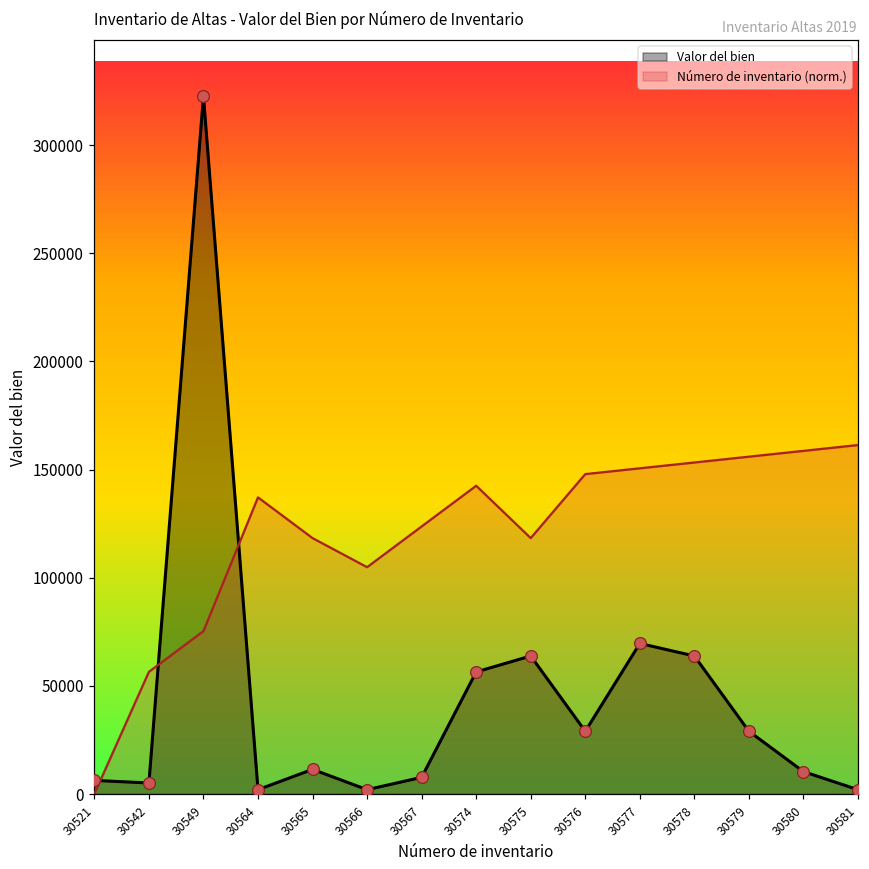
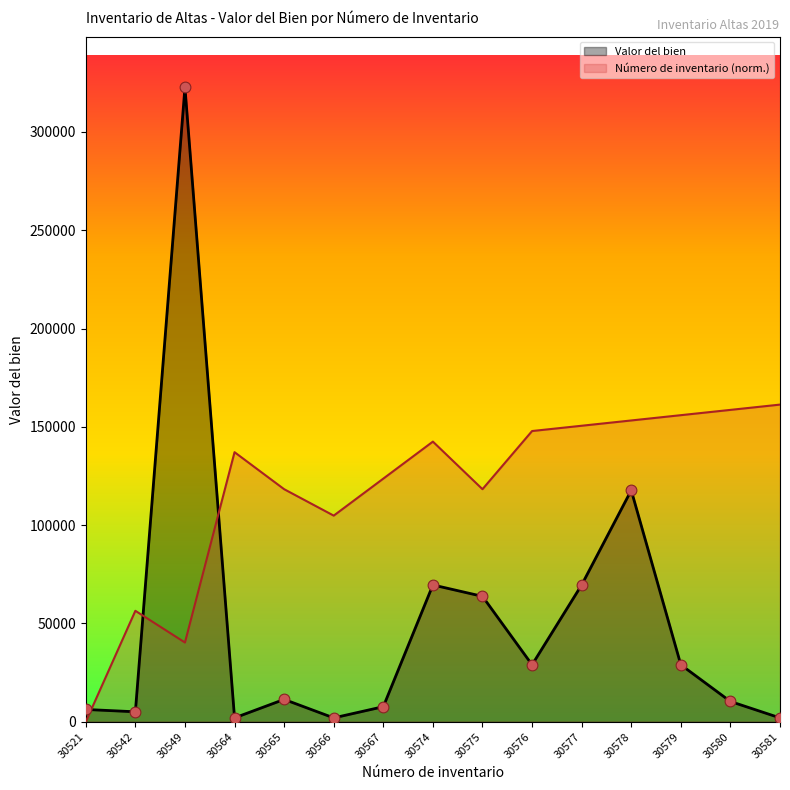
Número de inventario (norm.), 30549: 75000 -> 40000
Valor del bien, 30574: 56000 -> 70000
Valor del bien, 30578: 64000 -> 118000
